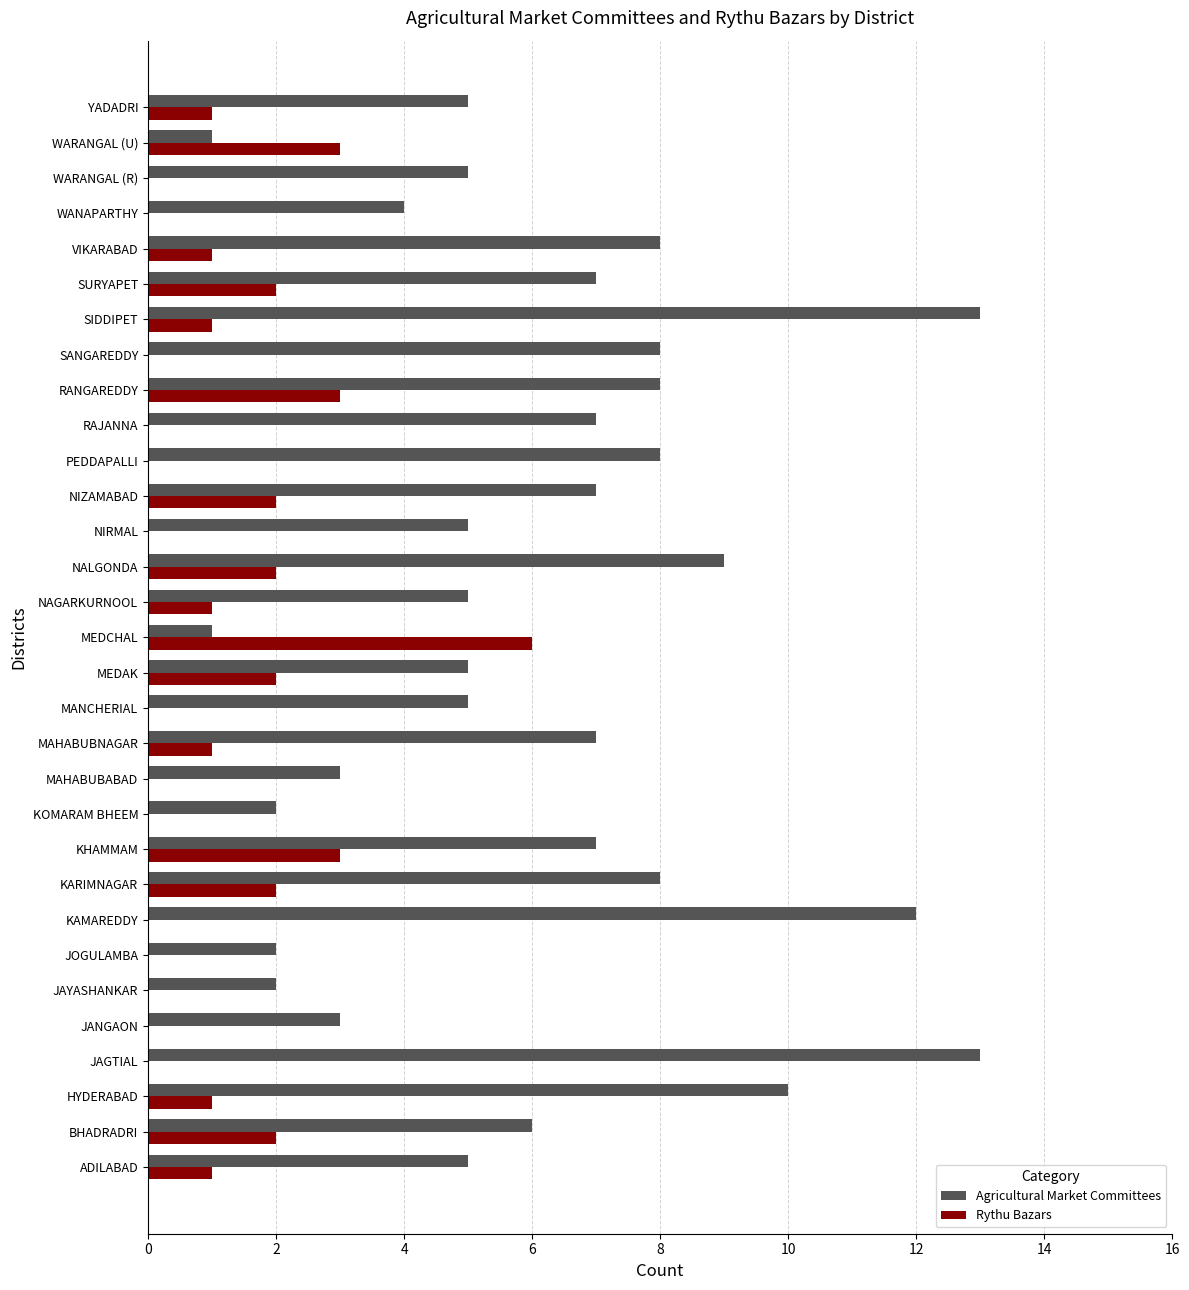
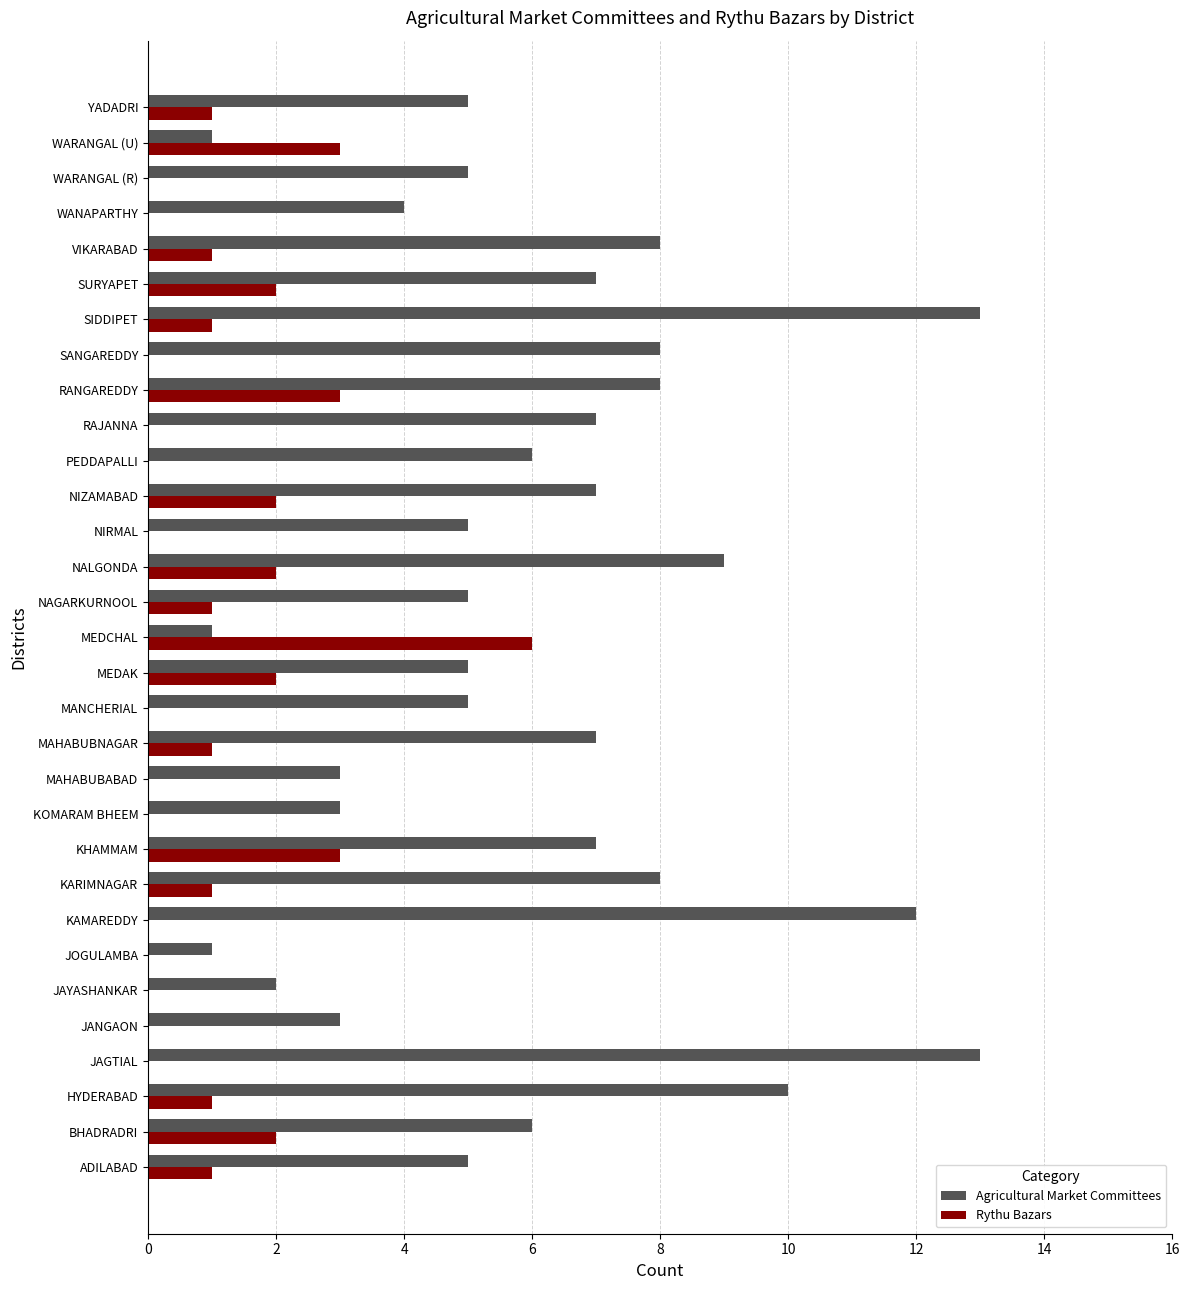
Agricultural Market Committees, PEDDAPALLI: 8 -> 6
Agricultural Market Committees, KOMARAM BHEEM: 2 -> 3
Rythu Bazars, KARIMNAGAR: 2 -> 1
Agricultural Market Committees, JOGULAMBA: 2 -> 1
